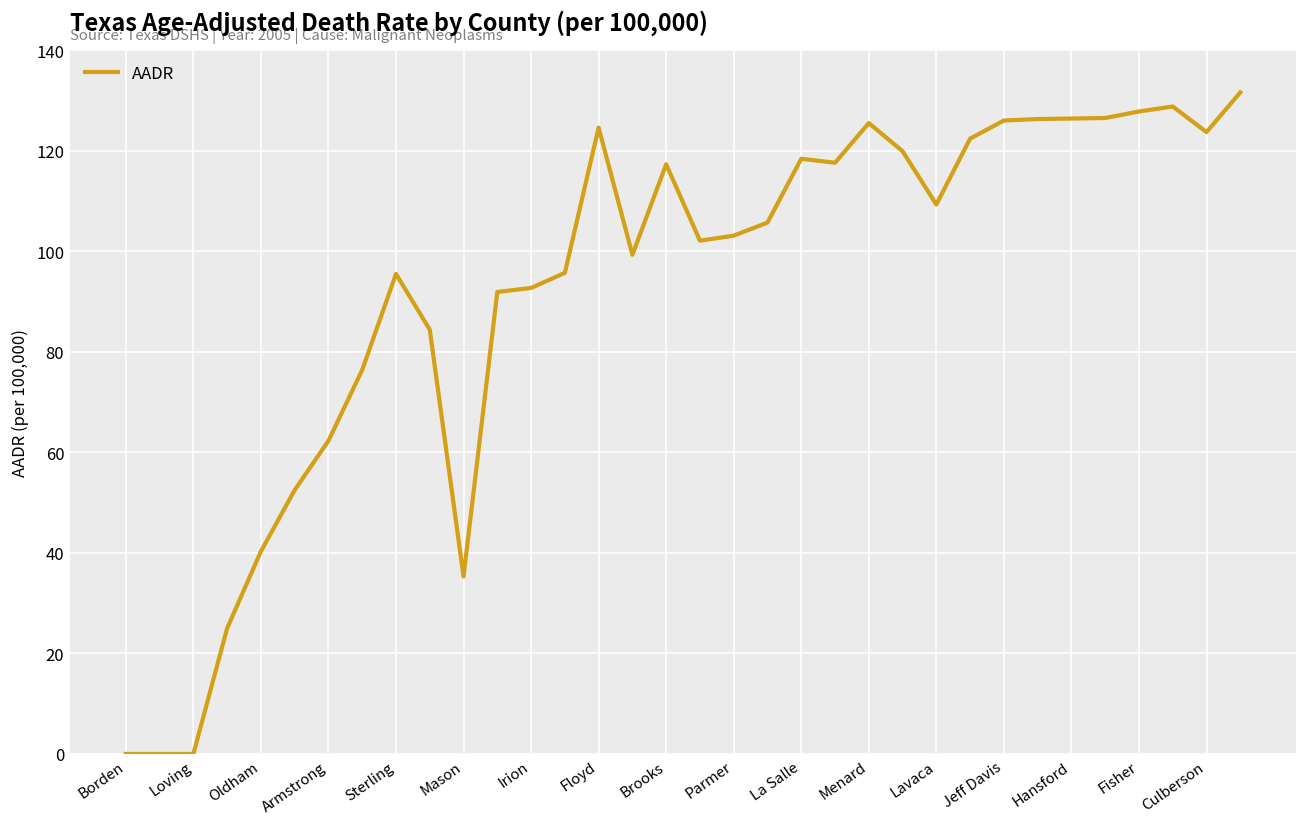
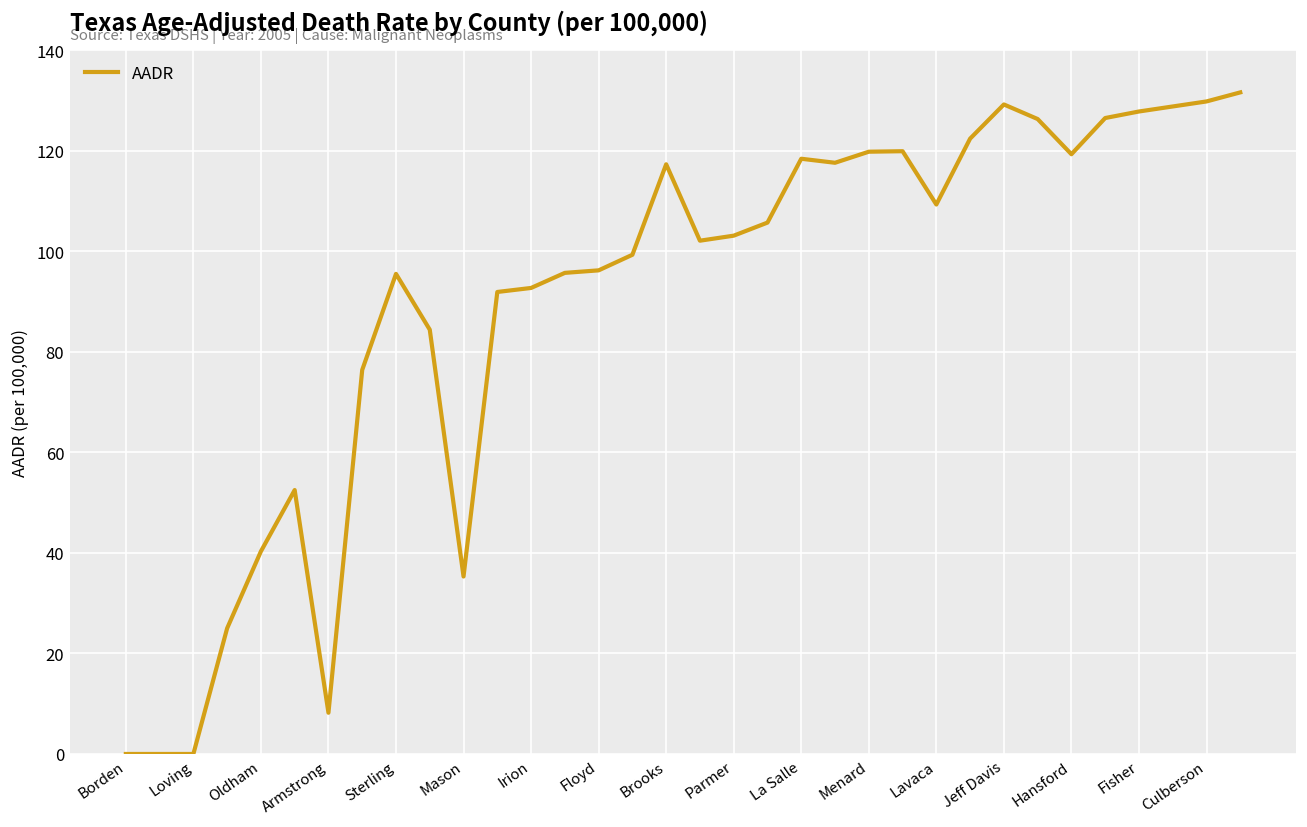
Armstrong: 62 -> 8
Floyd: 125 -> 96
Menard: 126 -> 120
Jeff Davis: 126 -> 129
Hansford: 126 -> 119
Culberson: 124 -> 130
